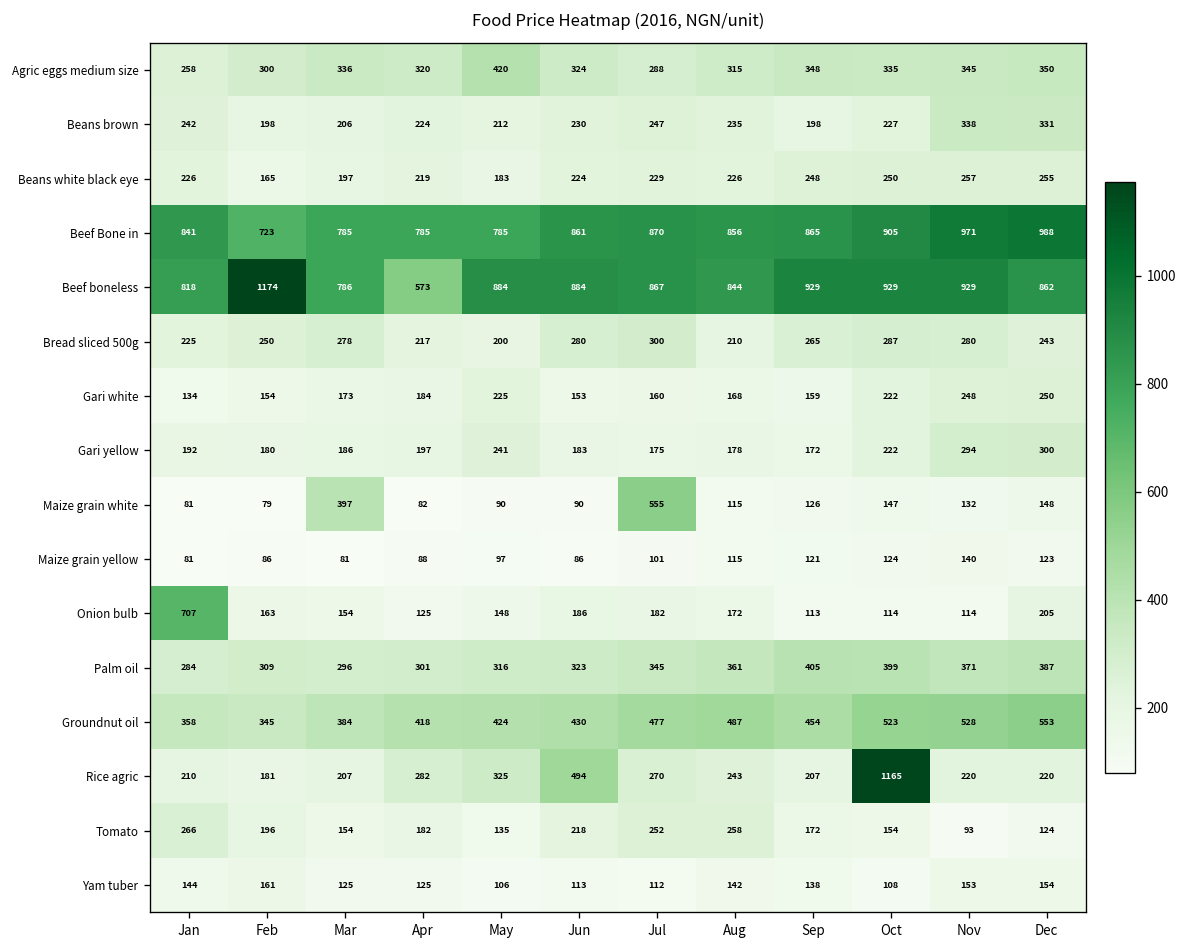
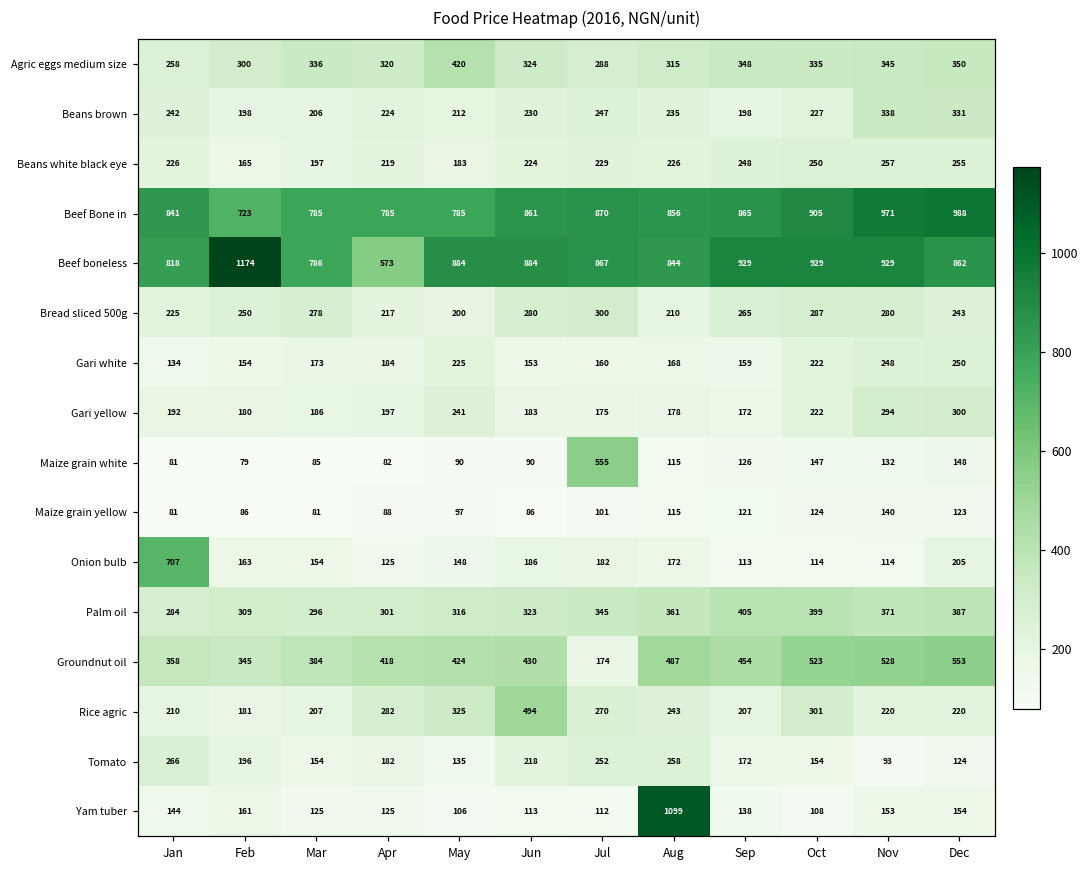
Maize grain white, Mar: 397 -> 85
Groundnut oil, Jul: 477 -> 174
Rice agric, Oct: 1165 -> 301
Yam tuber, Aug: 142 -> 1099
